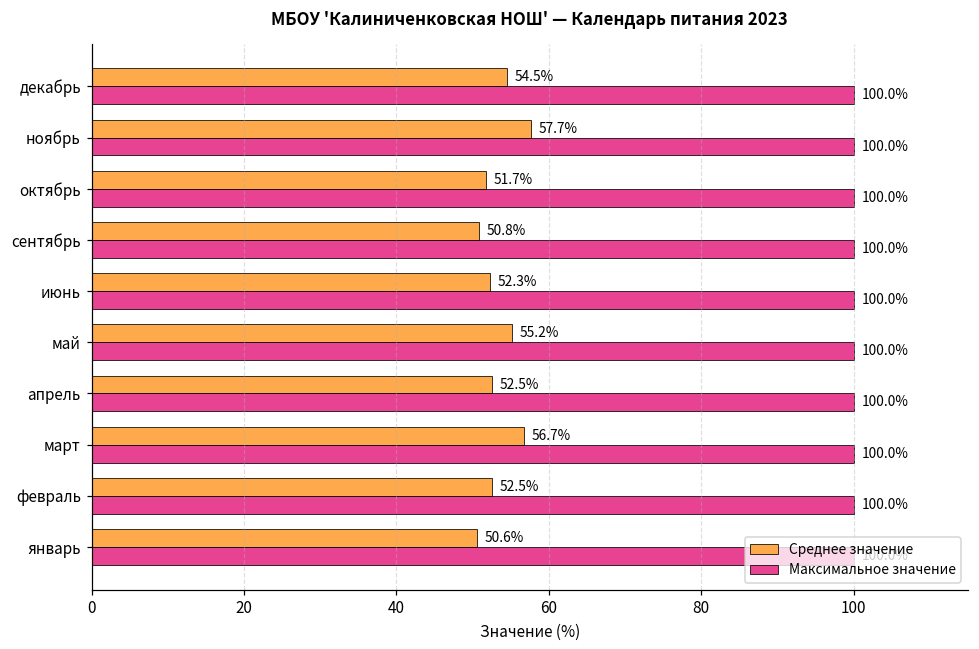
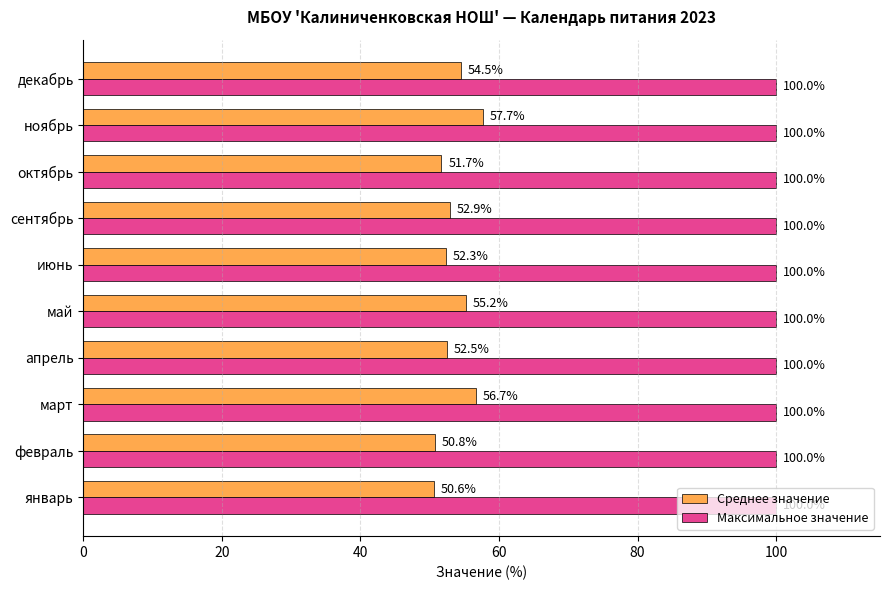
Среднее значение, сентябрь: 50.8% -> 52.9%
Среднее значение, февраль: 52.5% -> 50.8%
